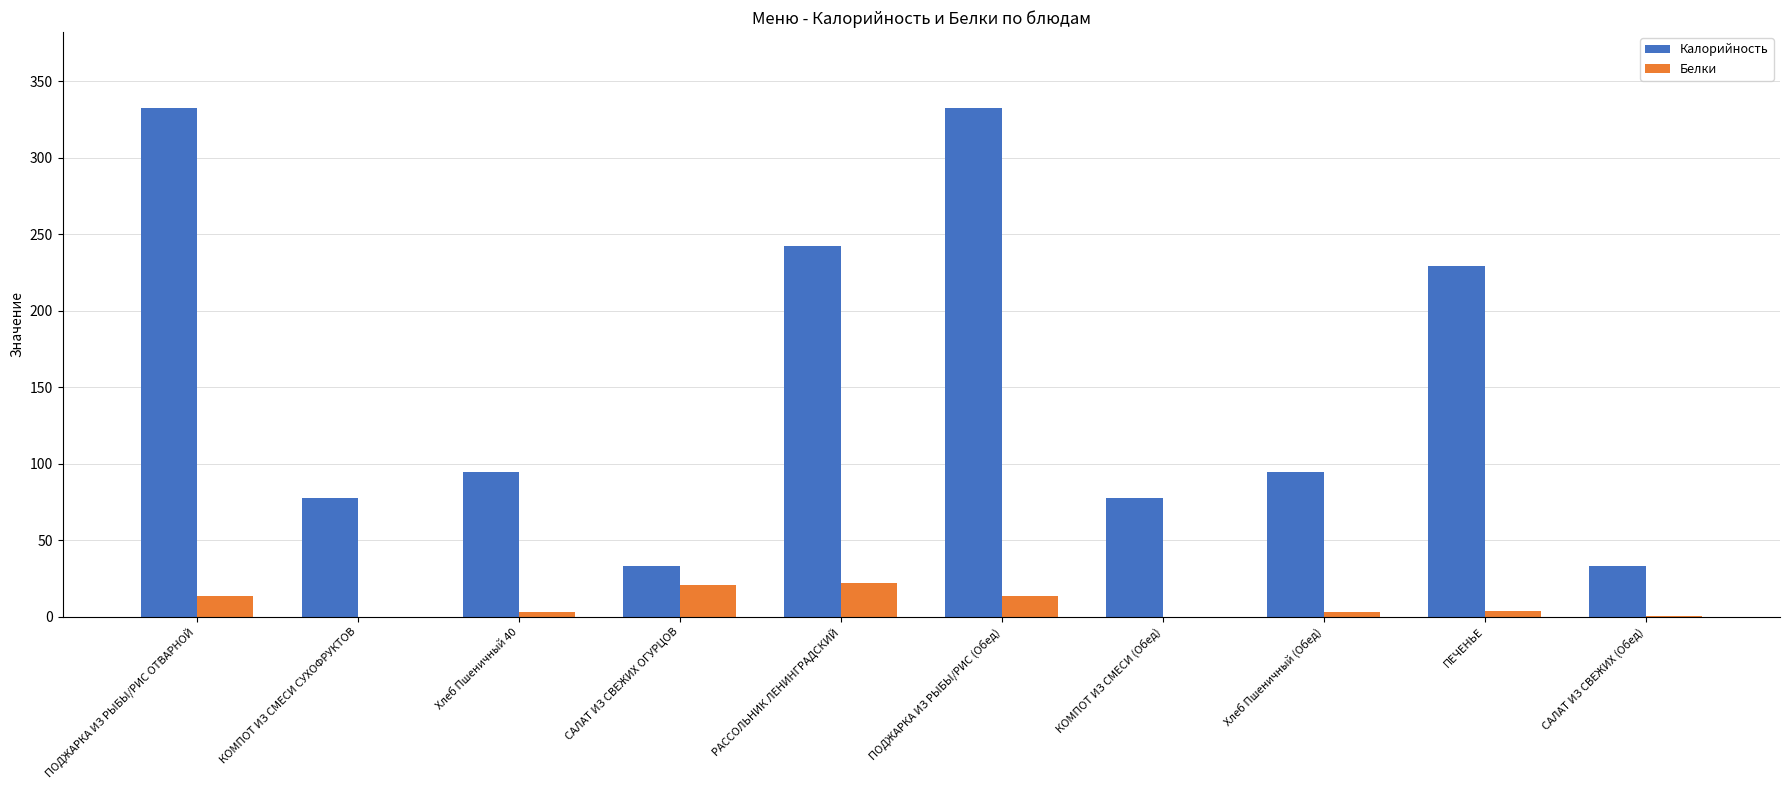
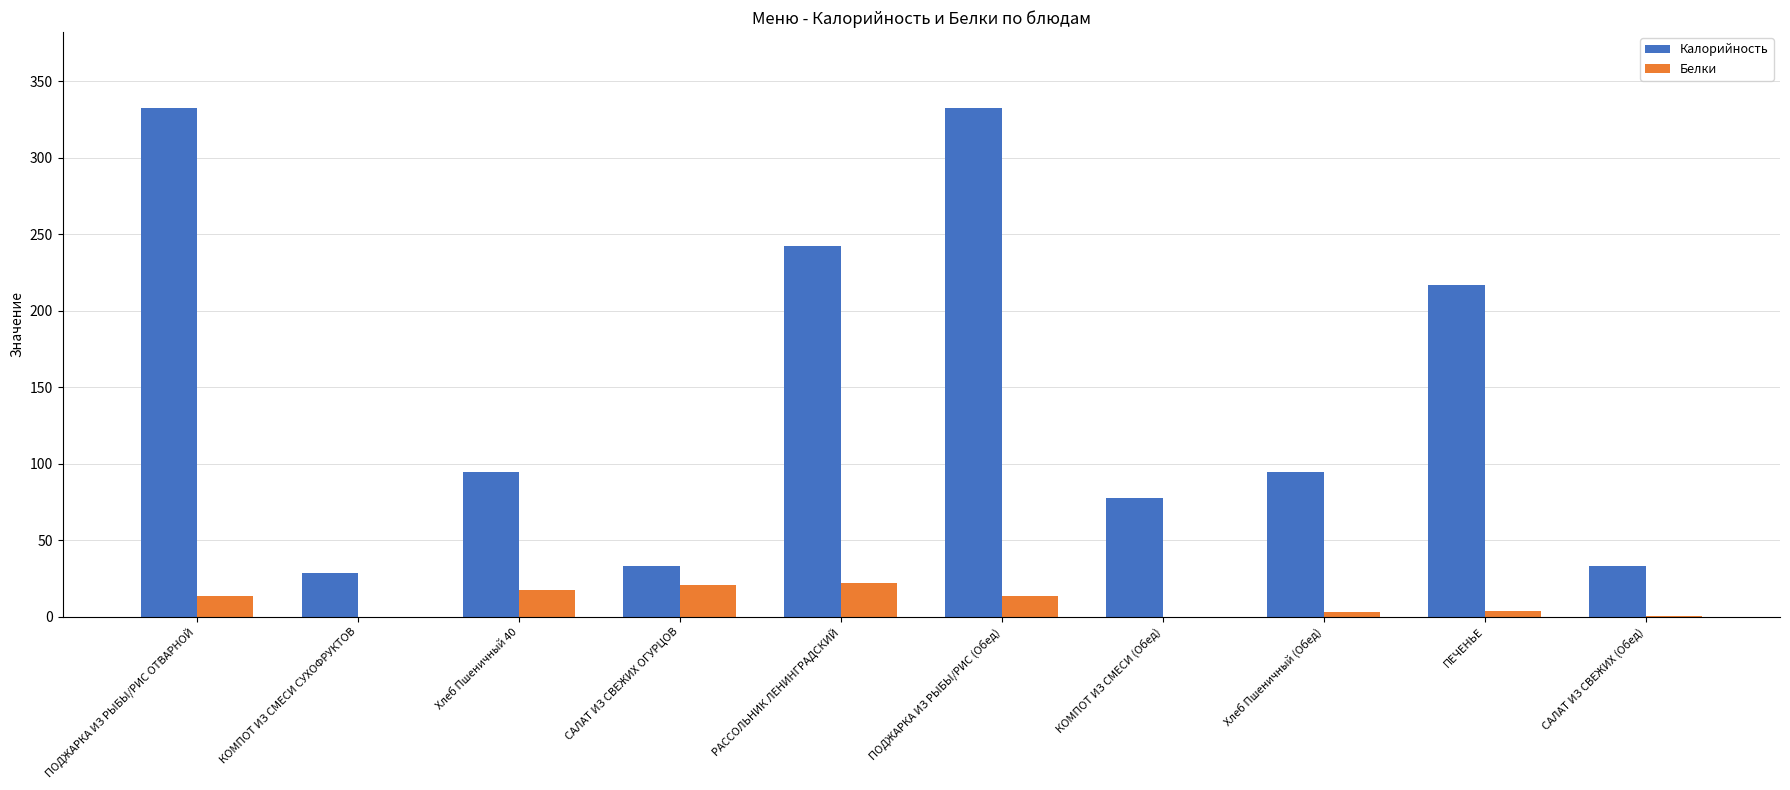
Калорийность, КОМПОТ ИЗ СМЕСИ СУХОФРУКТОВ: 77 -> 29
Белки, Хлеб Пшеничный 40: 3 -> 18
Калорийность, ПЕЧЕНЬЕ: 229 -> 217
